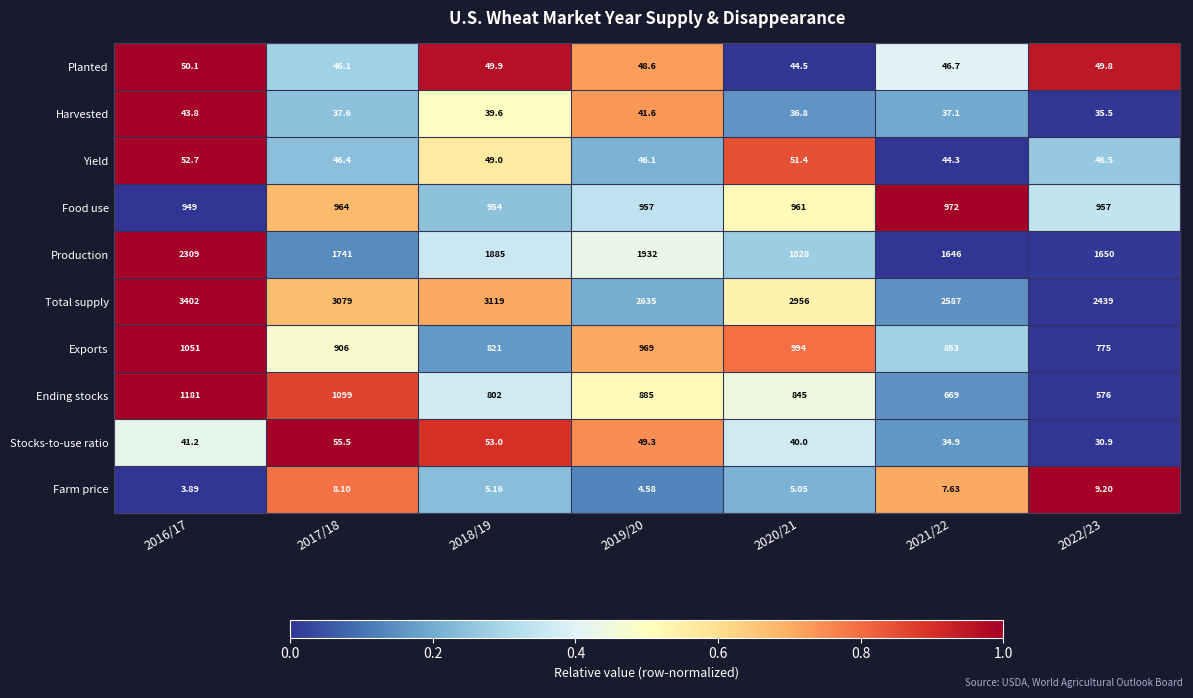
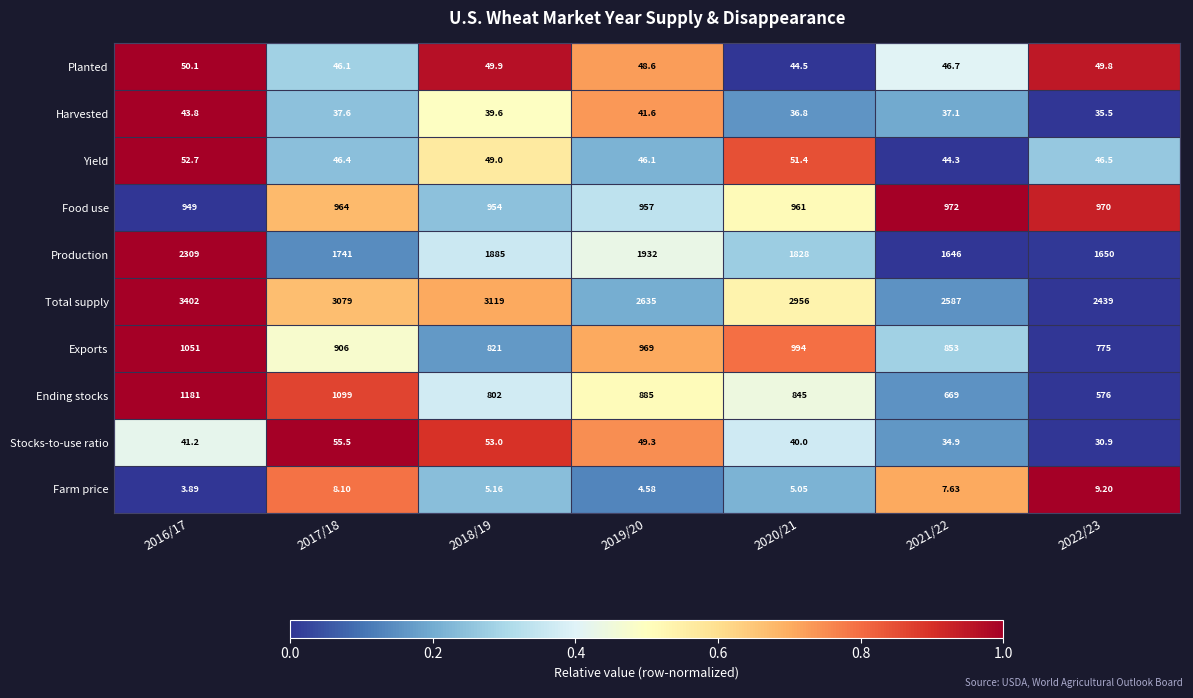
Food use, 2022/23: 957 -> 970
